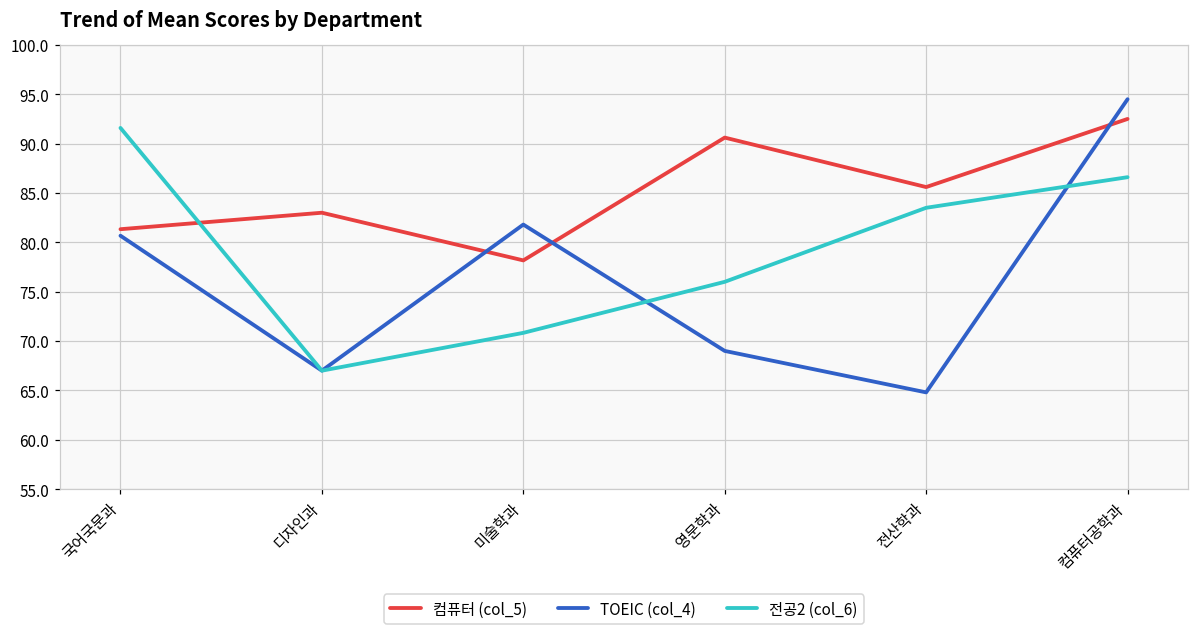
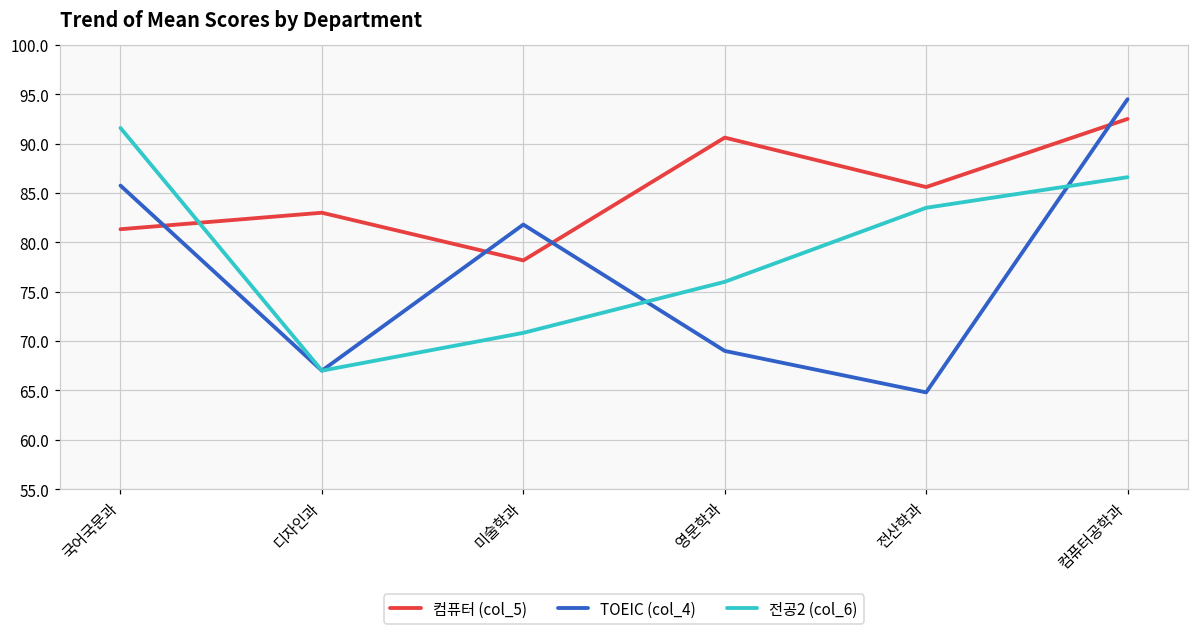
TOEIC (col_4), 국어국문과: 81 -> 86
